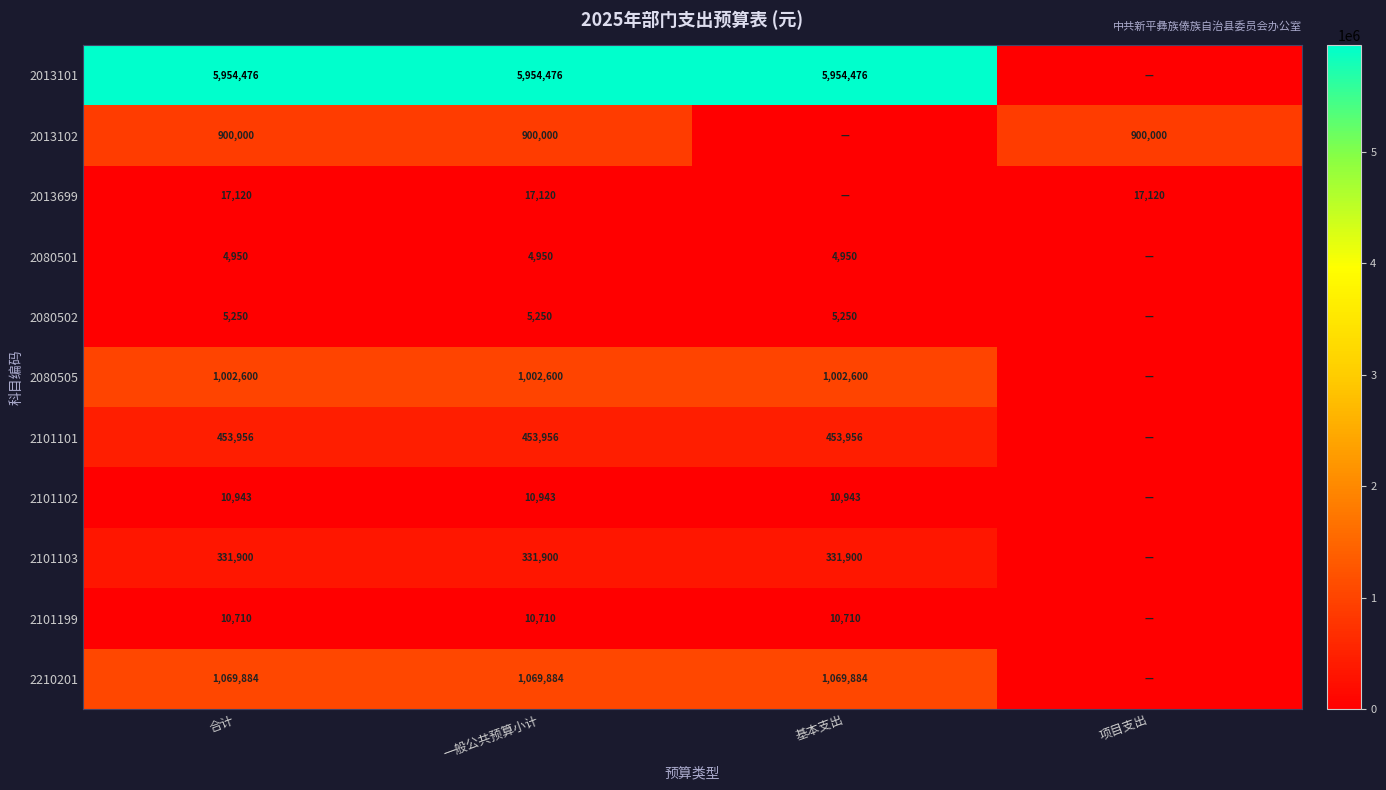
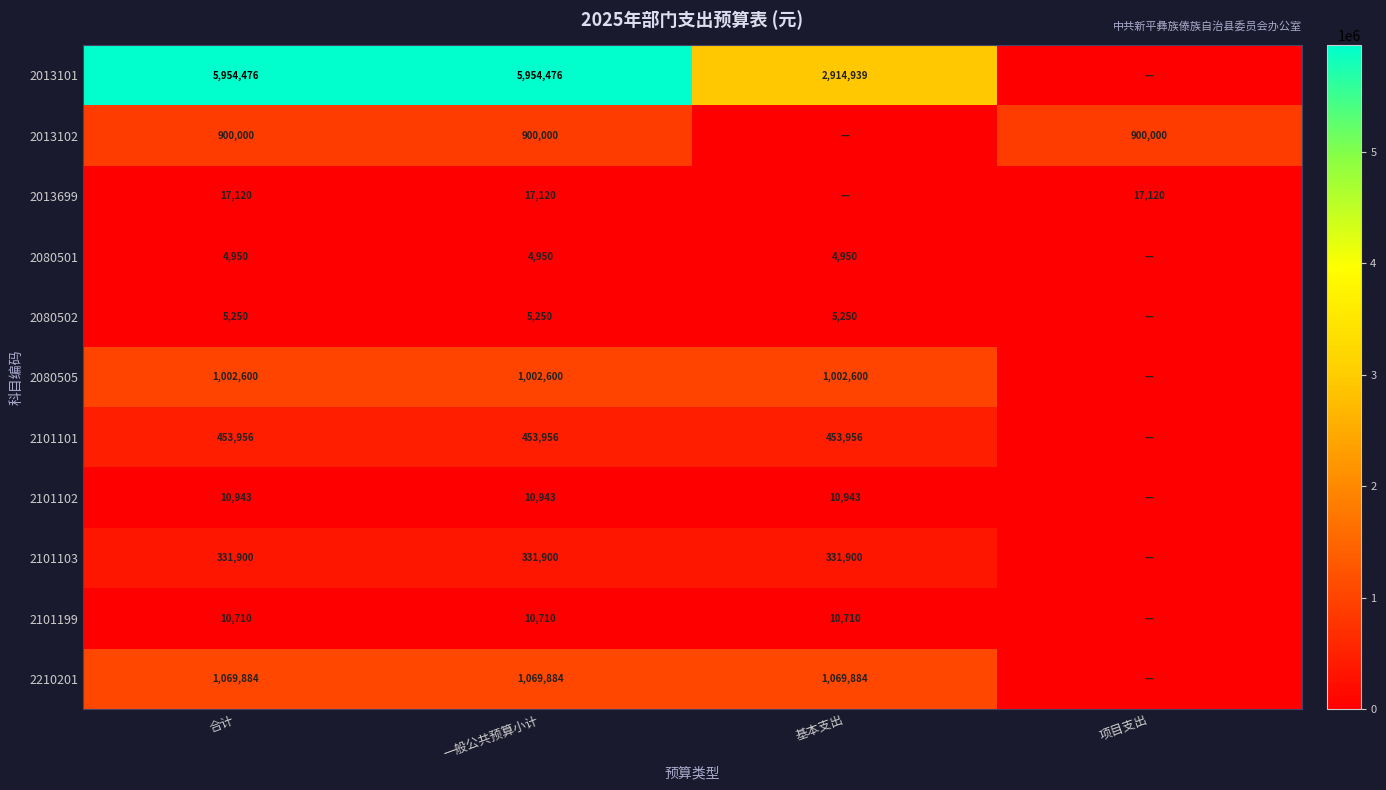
2013101, 基本支出: 5,954,476 -> 2,914,939
